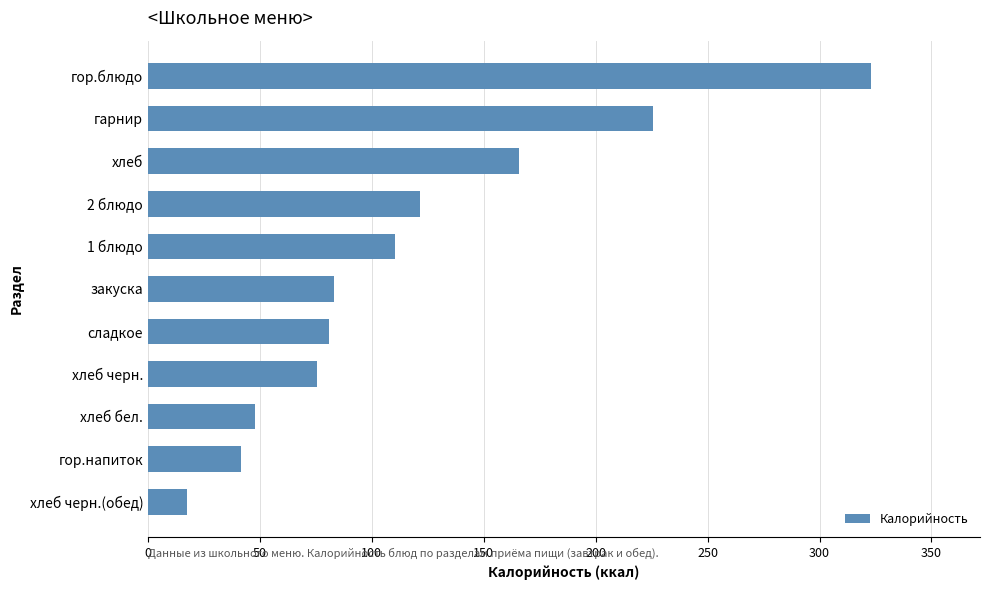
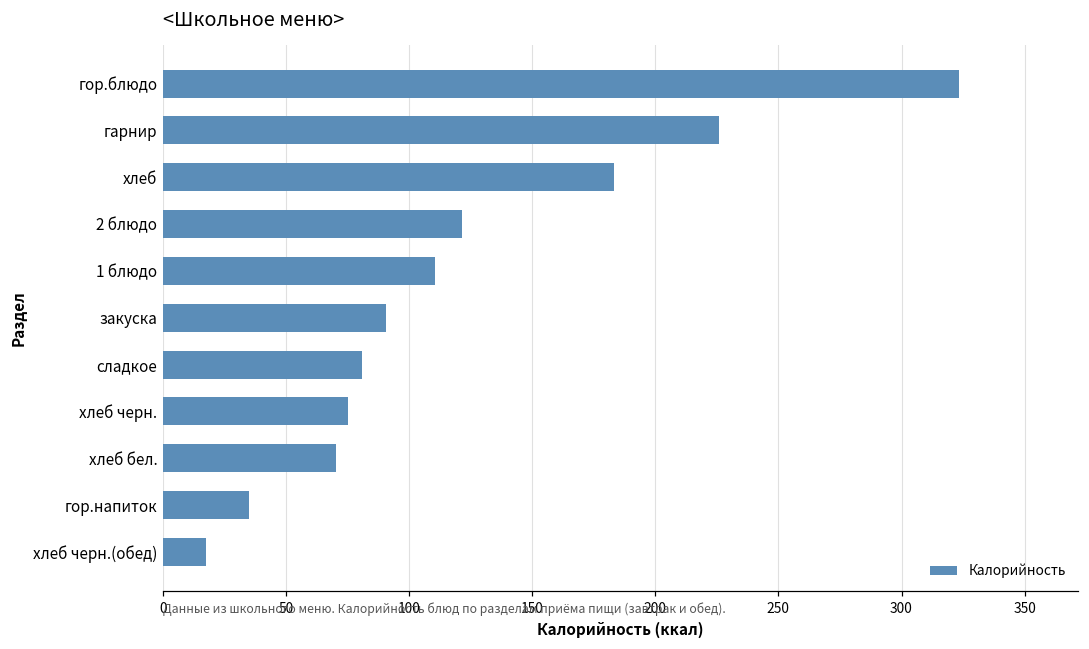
хлеб: 166 -> 183
закуска: 83 -> 91
хлеб бел.: 48 -> 70
гор.напиток: 42 -> 35
